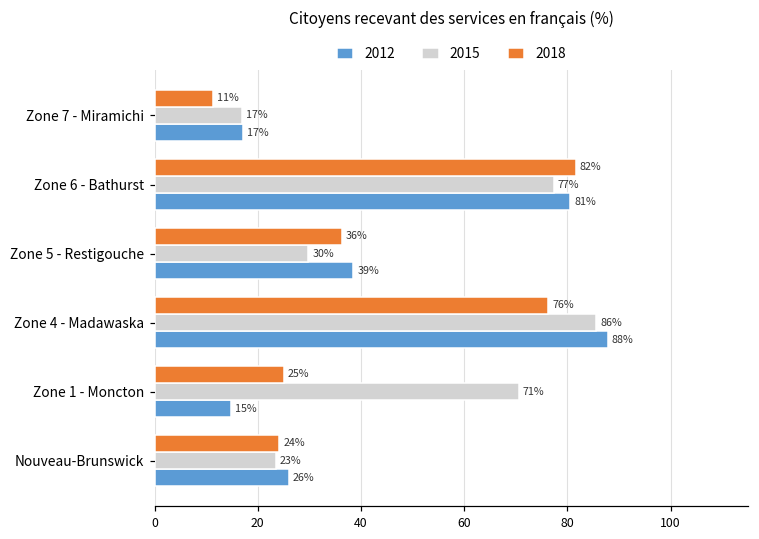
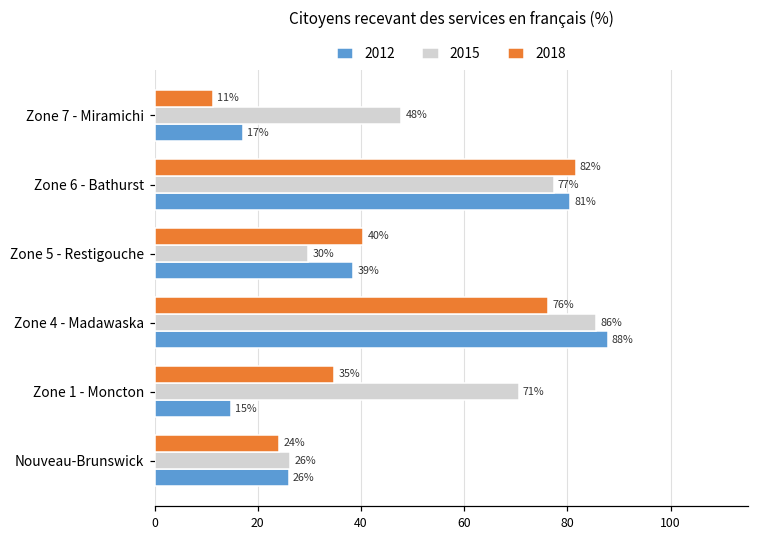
2015, Zone 7 - Miramichi: 17% -> 48%
2018, Zone 5 - Restigouche: 36% -> 40%
2018, Zone 1 - Moncton: 25% -> 35%
2015, Nouveau-Brunswick: 23% -> 26%
